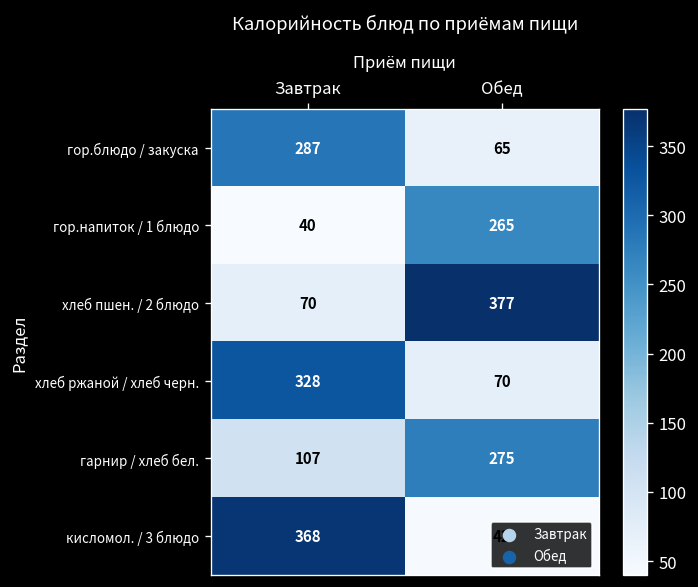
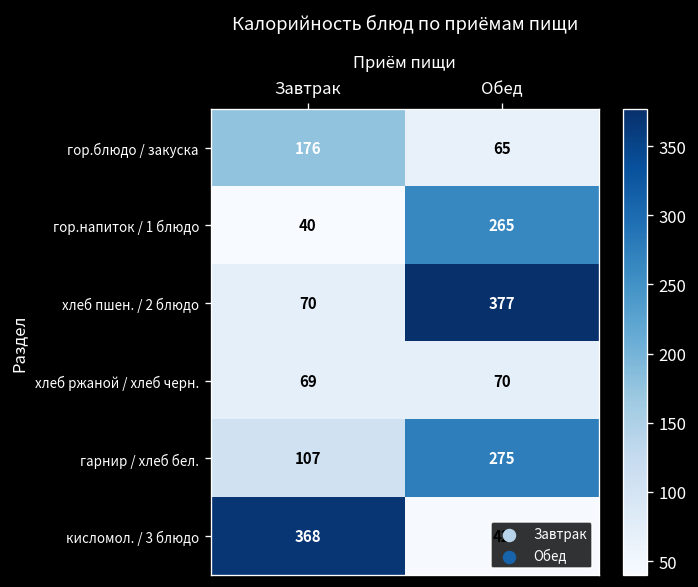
гор.блюдо / закуска, Завтрак: 287 -> 176
хлеб ржаной / хлеб черн., Завтрак: 328 -> 69
